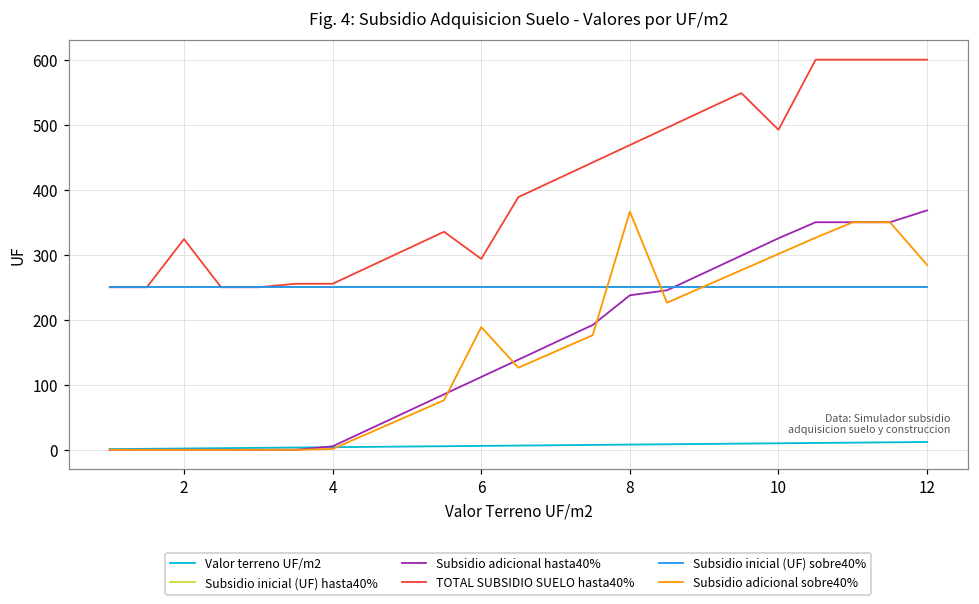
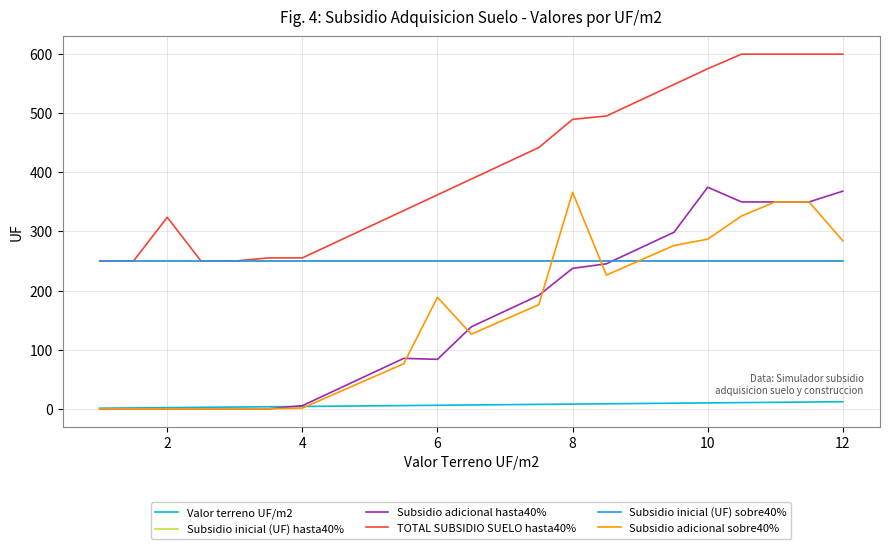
Subsidio adicional hasta40%, 6: 110 -> 80
TOTAL SUBSIDIO SUELO hasta40%, 6: 290 -> 360
TOTAL SUBSIDIO SUELO hasta40%, 8: 470 -> 490
Subsidio adicional hasta40%, 10: 330 -> 370
TOTAL SUBSIDIO SUELO hasta40%, 10: 490 -> 580
Subsidio adicional sobre40%, 10: 300 -> 290
